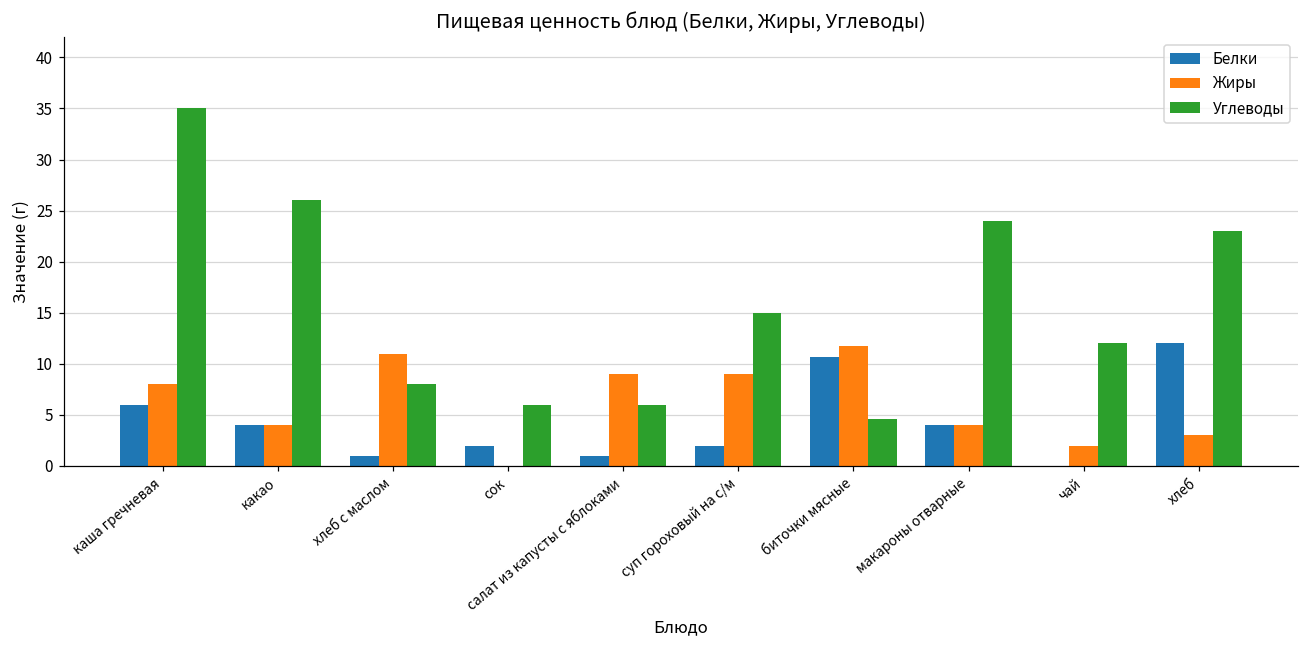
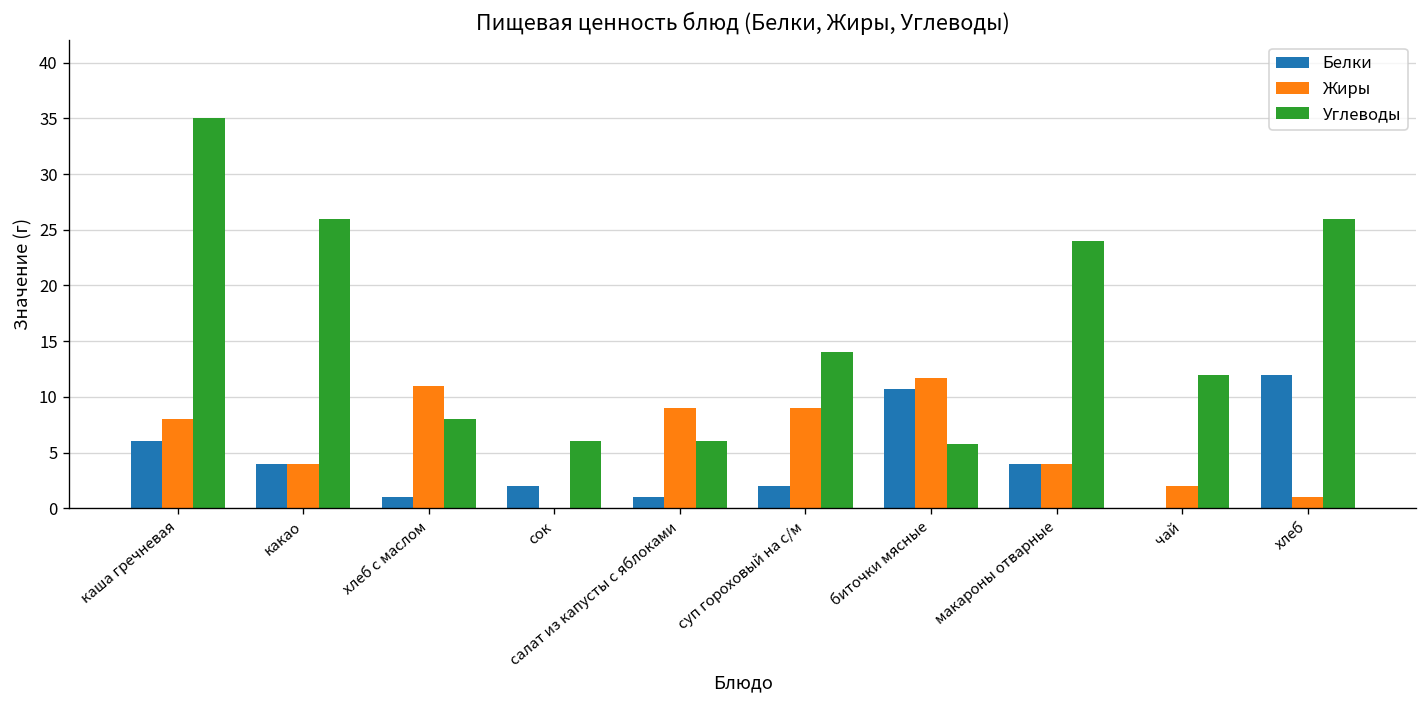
Углеводы, суп гороховый на с/м: 15 -> 14
Углеводы, биточки мясные: 5 -> 6
Жиры, хлеб: 3 -> 1
Углеводы, хлеб: 23 -> 26
